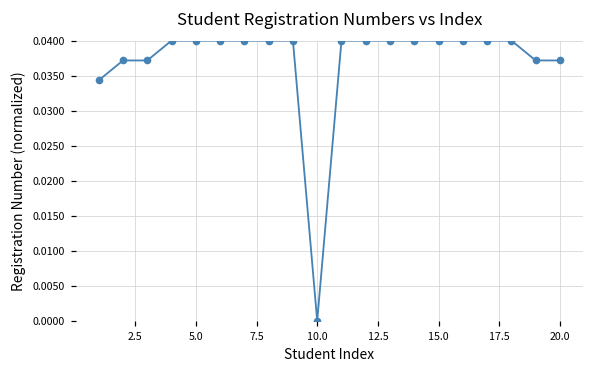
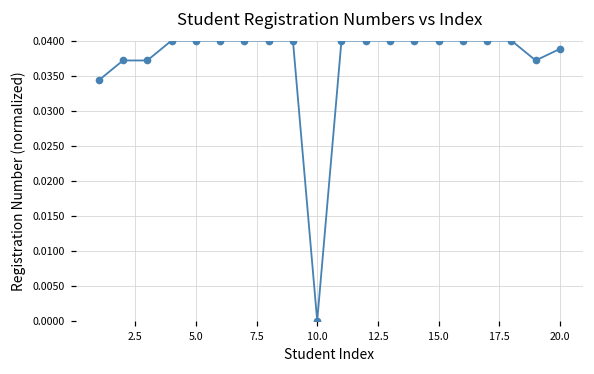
20.0: 0.037 -> 0.039
